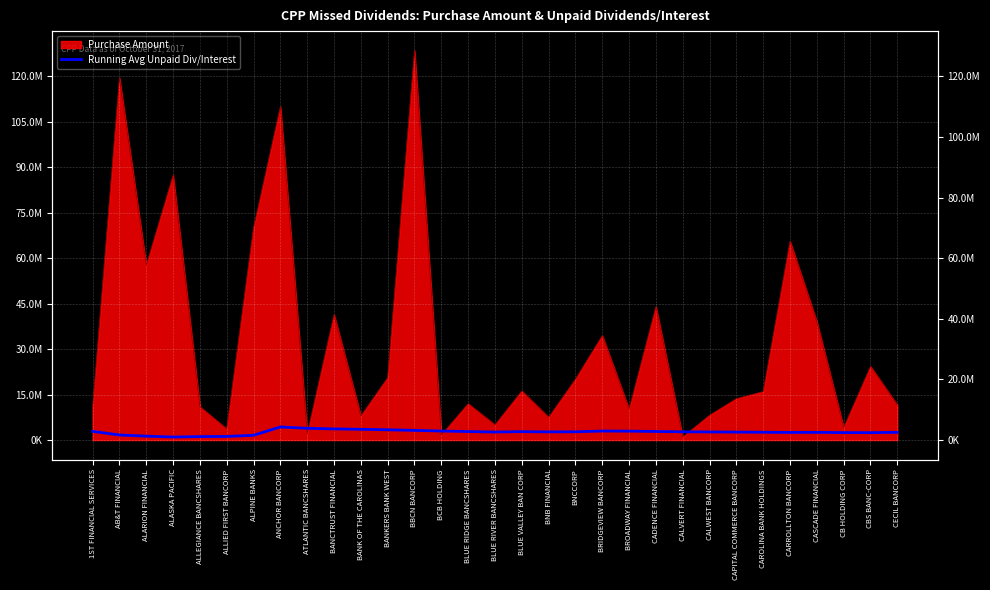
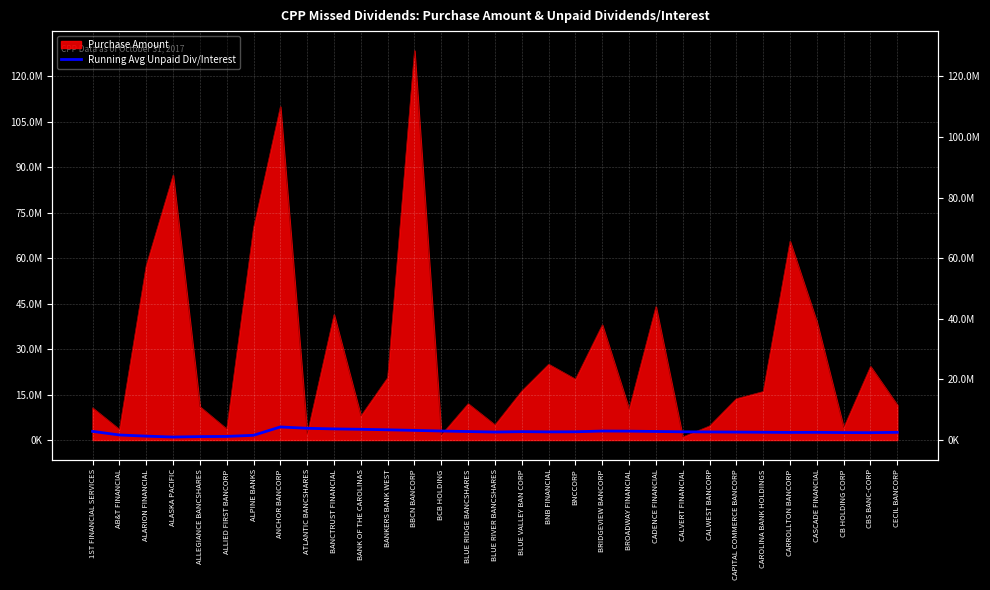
Purchase Amount, AB&T FINANCIAL: 120000000 -> 4000000
Purchase Amount, BNB FINANCIAL: 8000000 -> 25000000
Purchase Amount, BRIDGEVIEW BANCORP: 34000000 -> 38000000
Purchase Amount, CALWEST BANCORP: 8000000 -> 5000000
